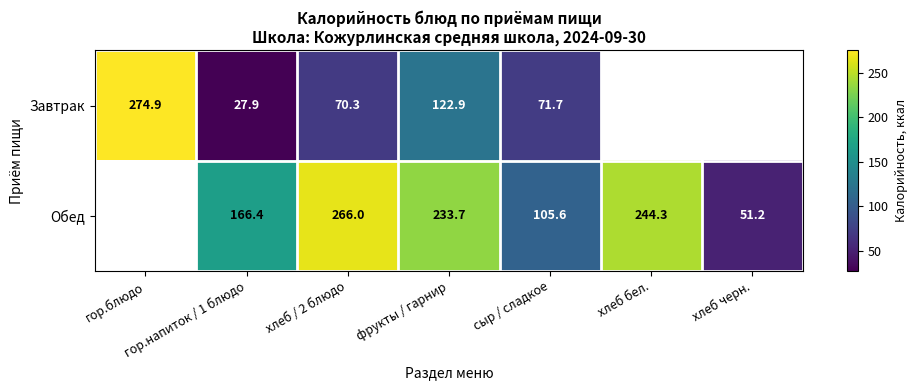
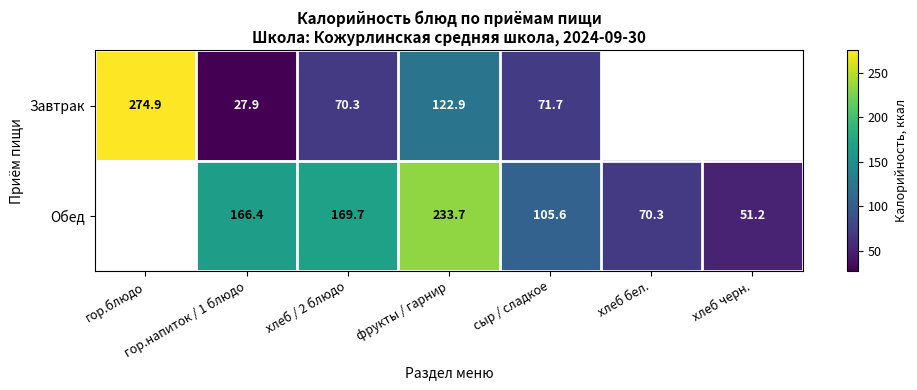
Обед, хлеб / 2 блюдо: 266.0 -> 169.7
Обед, хлеб бел.: 244.3 -> 70.3
